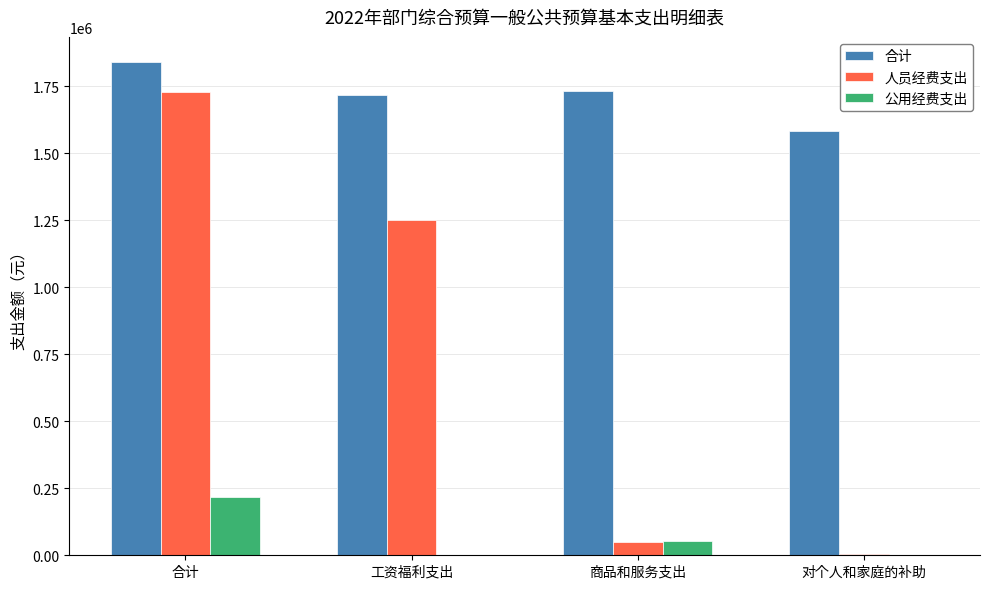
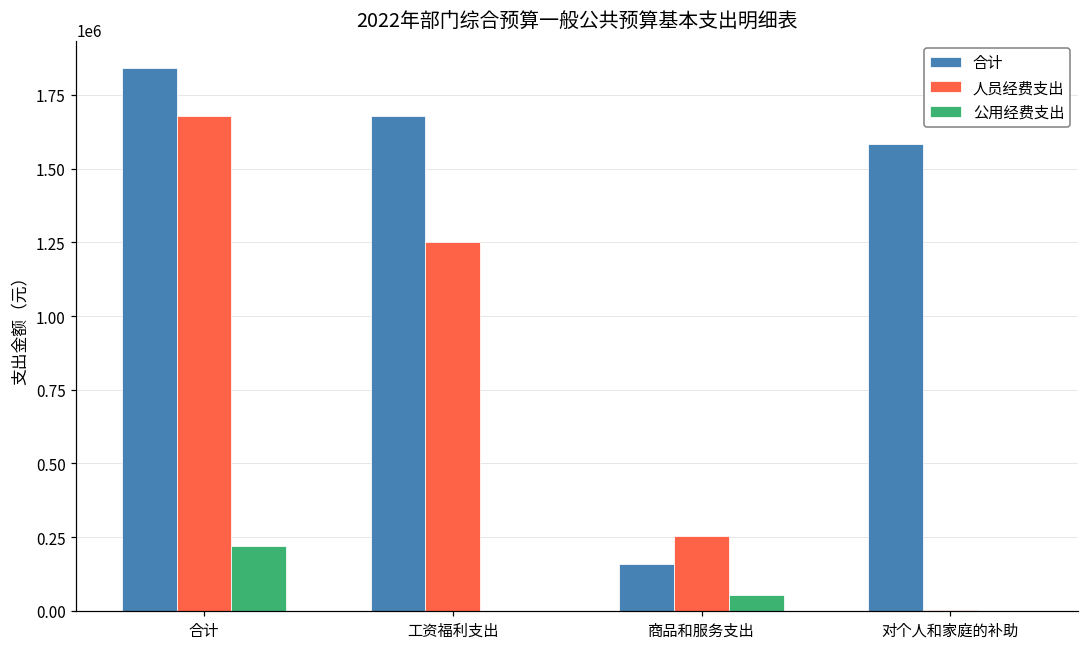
人员经费支出, 合计: 1730000 -> 1680000
合计, 工资福利支出: 1720000 -> 1680000
合计, 商品和服务支出: 1730000 -> 160000
人员经费支出, 商品和服务支出: 50000 -> 250000
